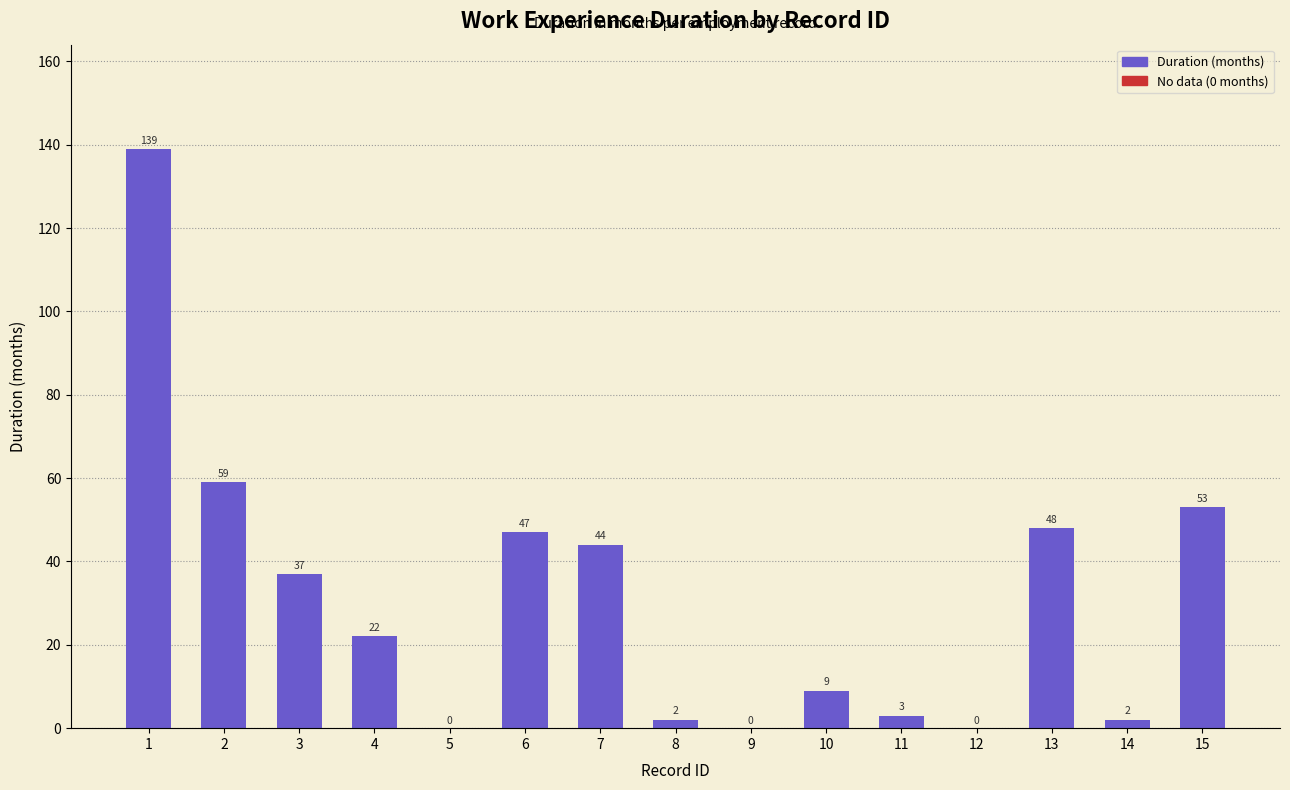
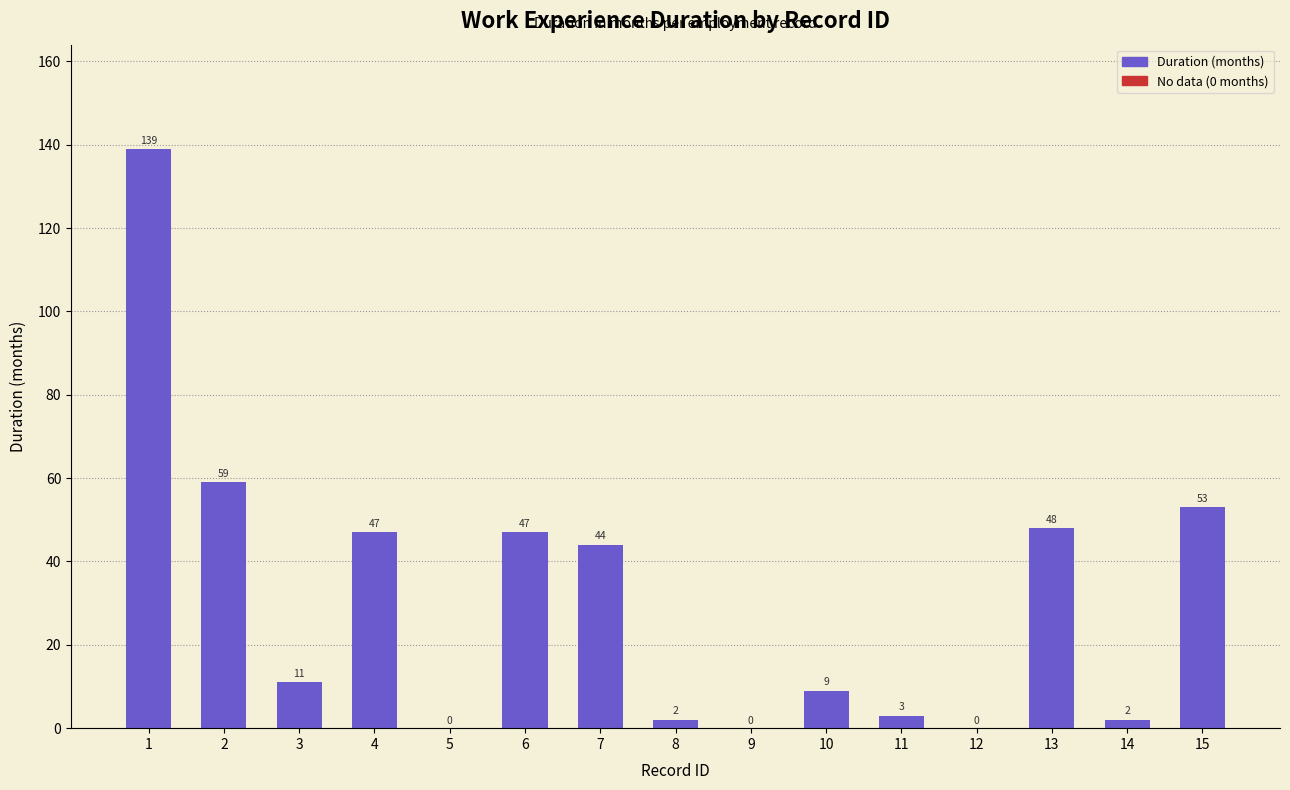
3: 37 -> 11
4: 22 -> 47
